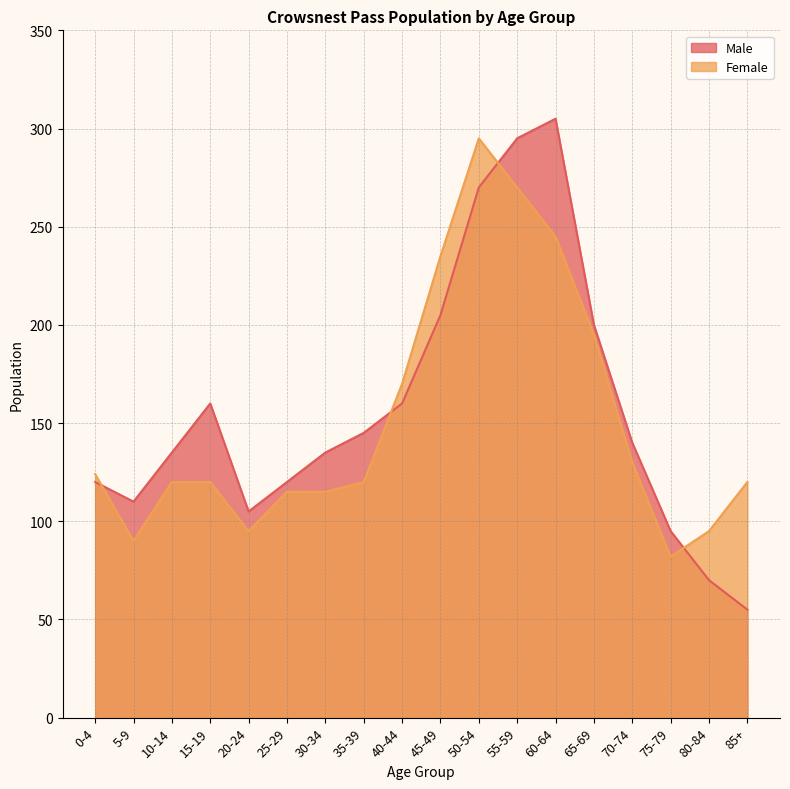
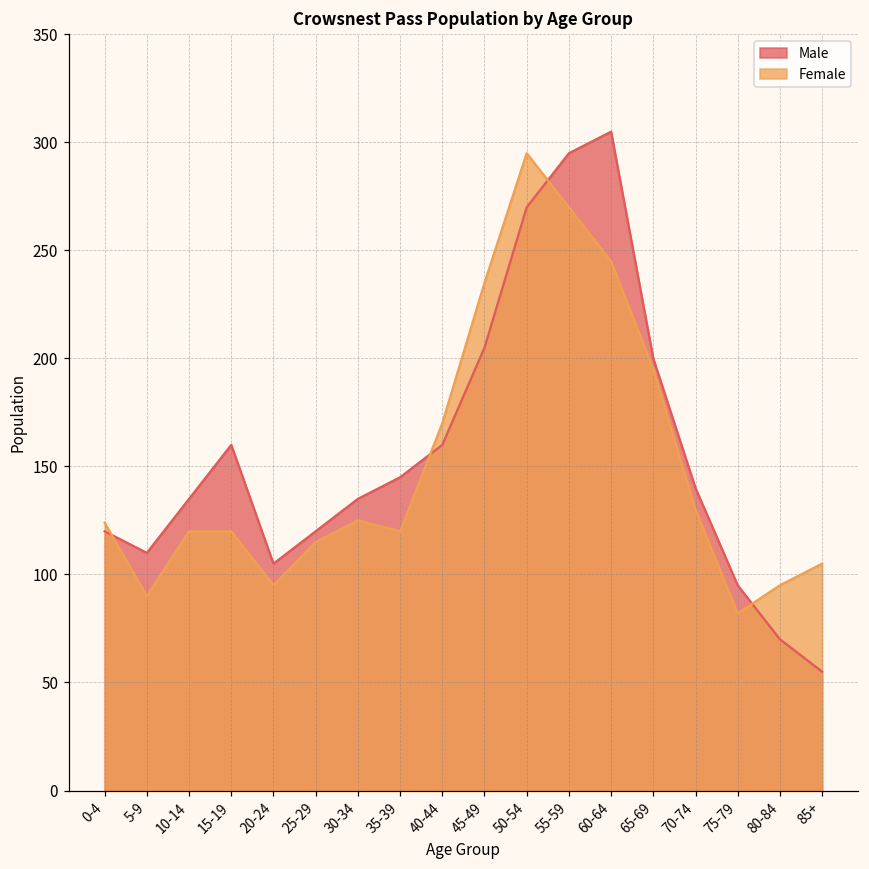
Female, 30-34: 115 -> 125
Female, 85+: 120 -> 105
